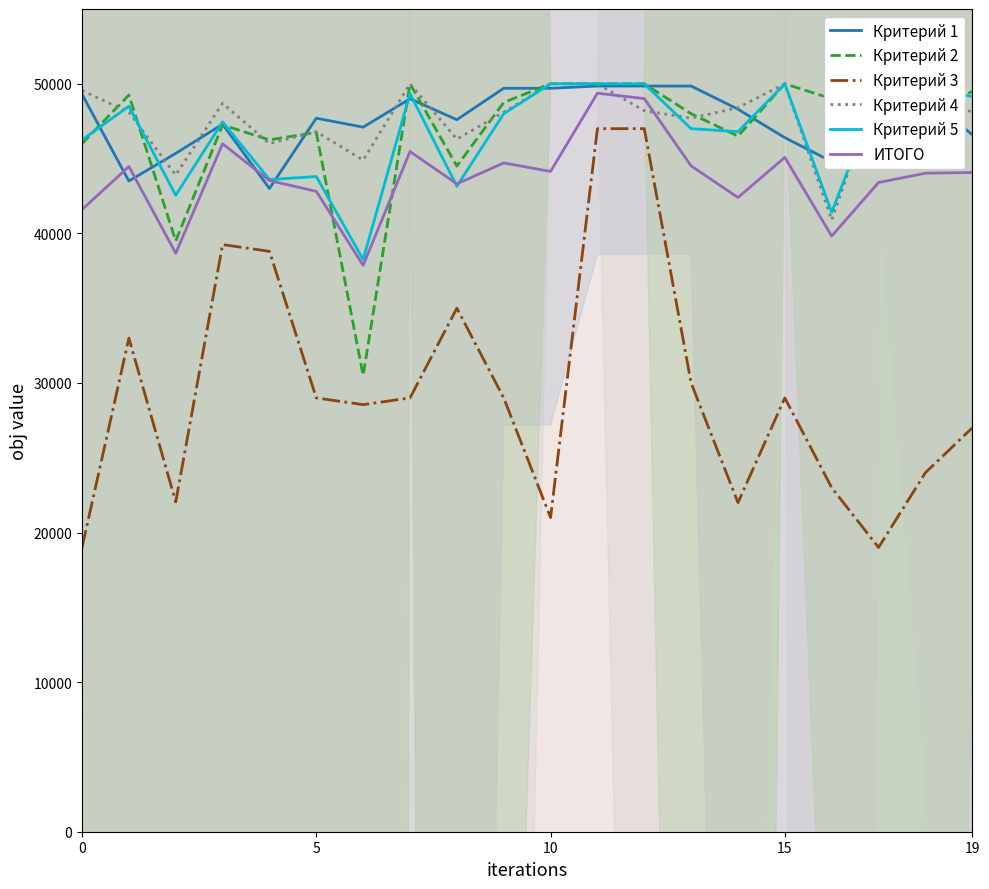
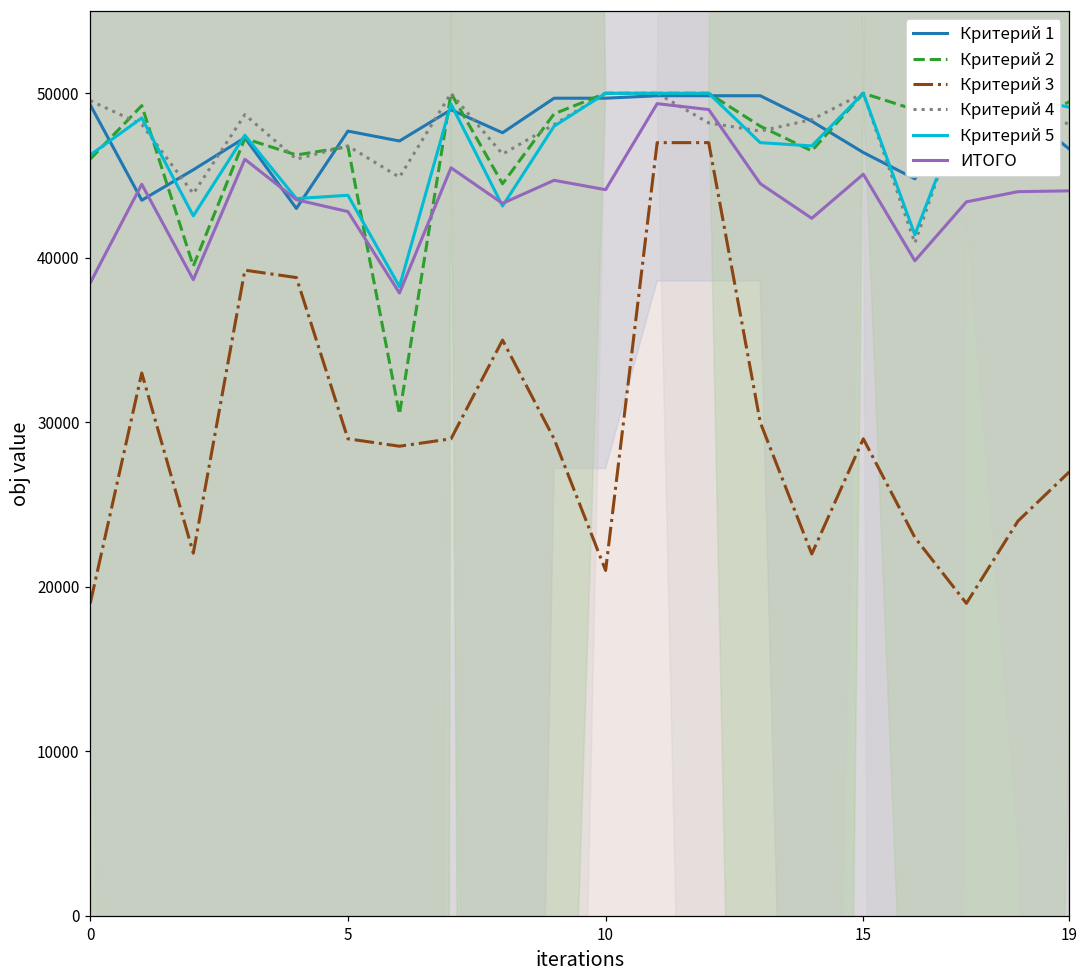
ИТОГО, 0: 41600 -> 38500
